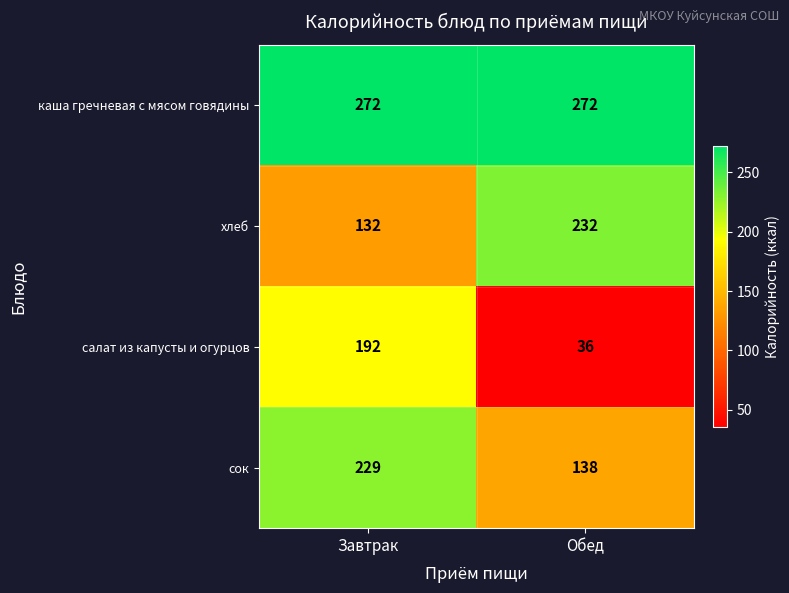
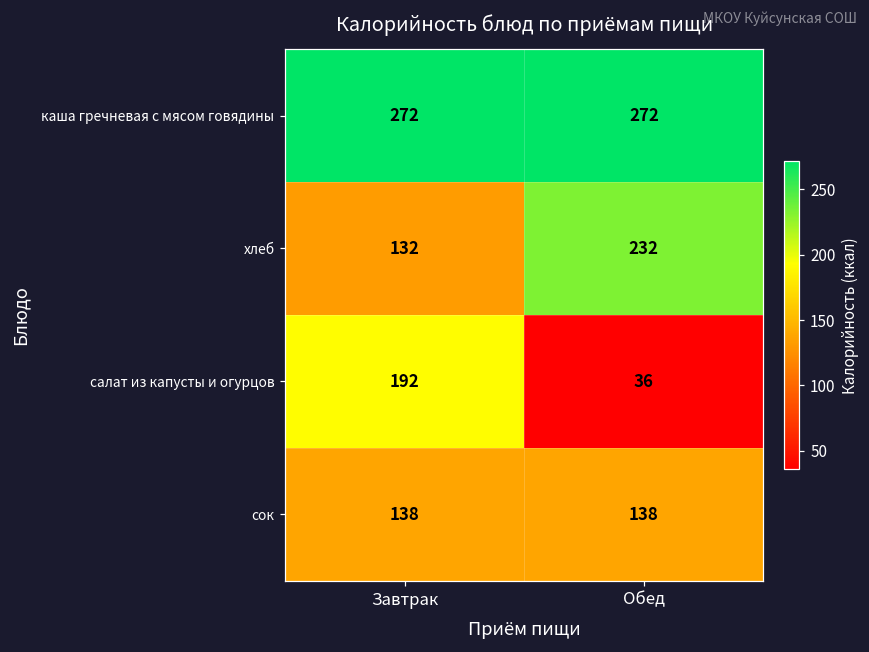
сок, Завтрак: 229 -> 138
